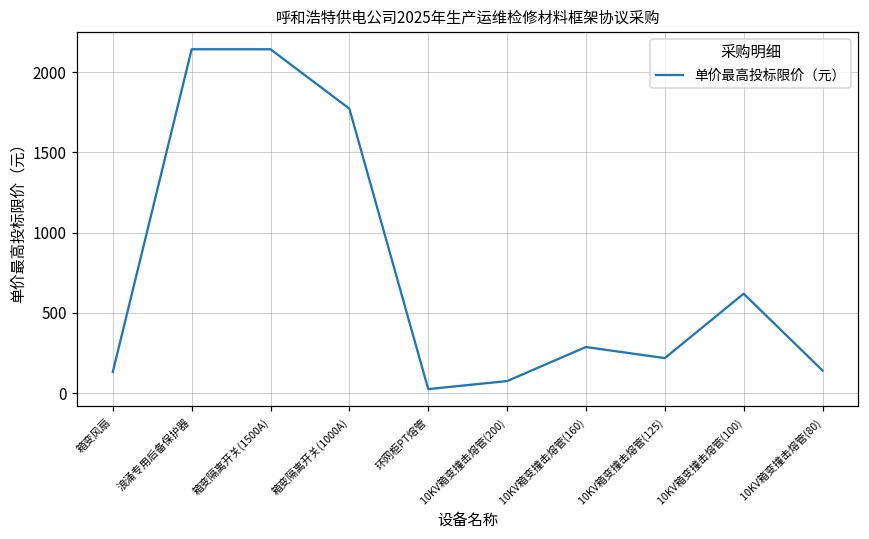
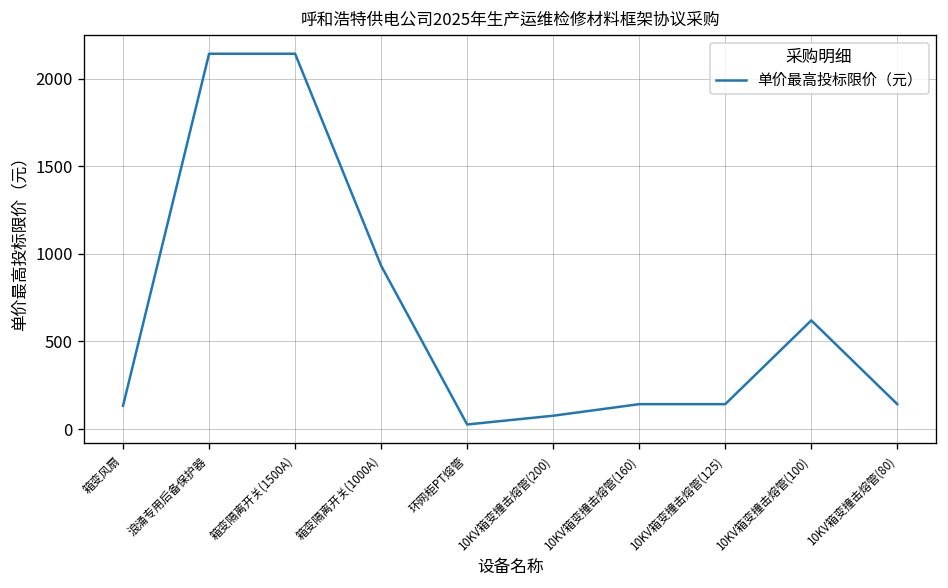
箱变隔离开关(1000A): 1770 -> 930
10KV箱变撞击熔管(160): 290 -> 140
10KV箱变撞击熔管(125): 220 -> 140
